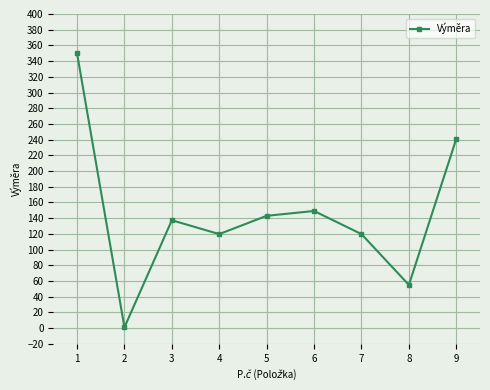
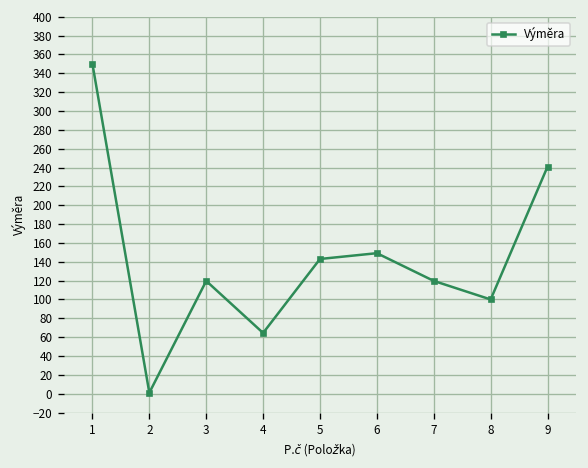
3: 140 -> 120
4: 120 -> 60
8: 60 -> 100
